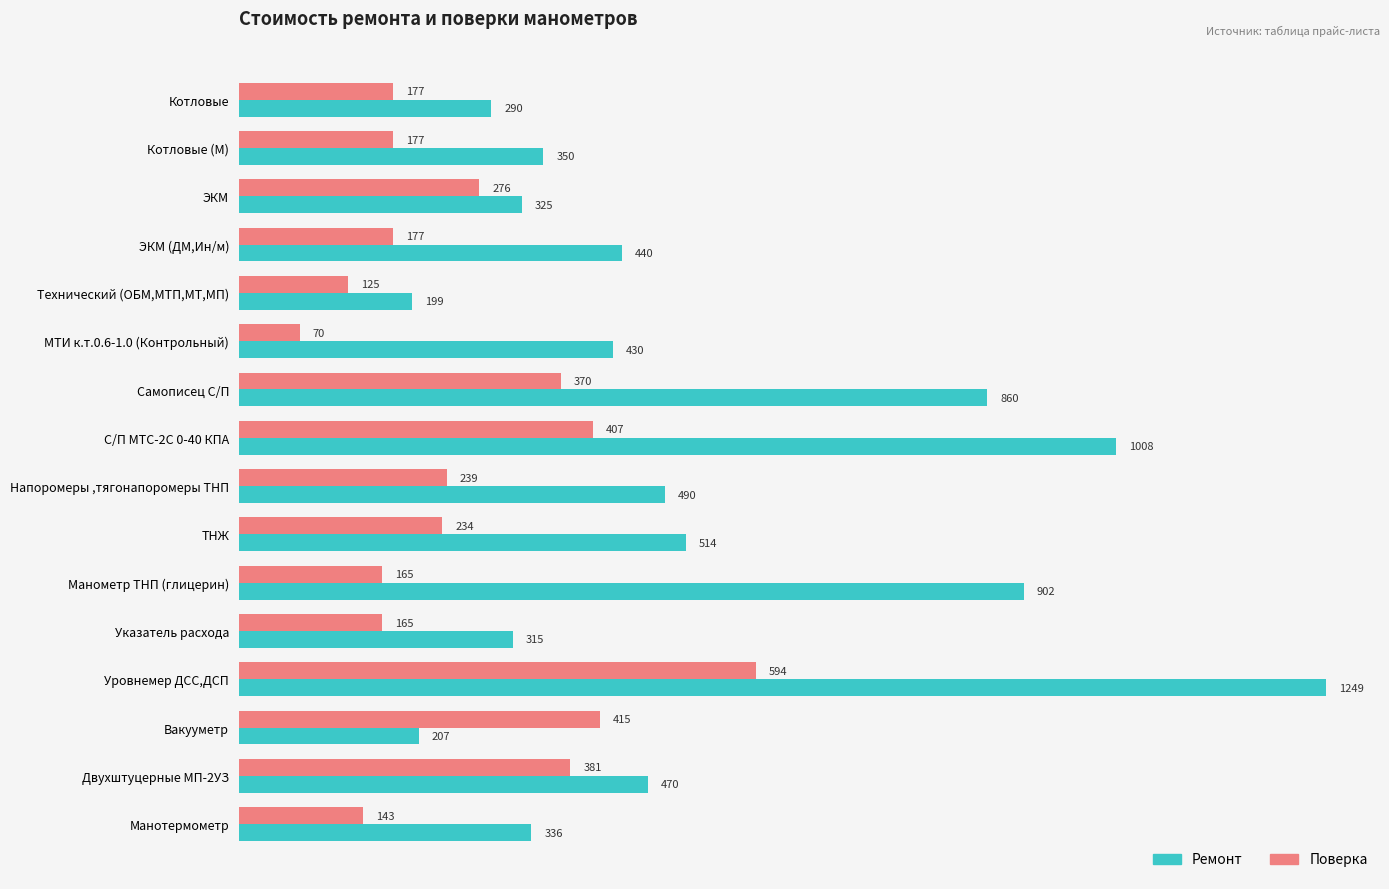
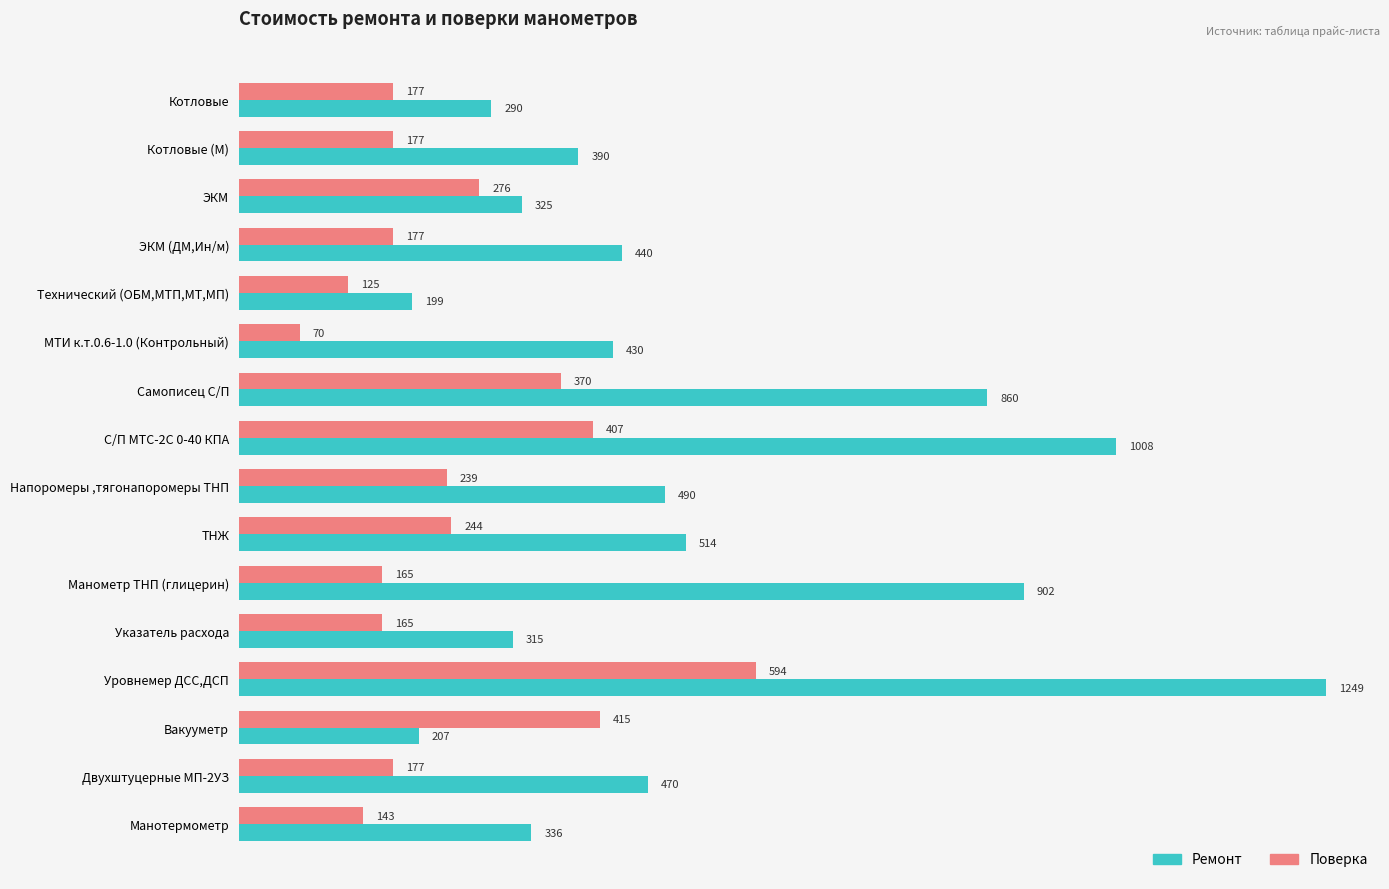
Ремонт, Котловые (М): 350 -> 390
Поверка, ТНЖ: 234 -> 244
Поверка, Двухштуцерные МП-2УЗ: 381 -> 177
